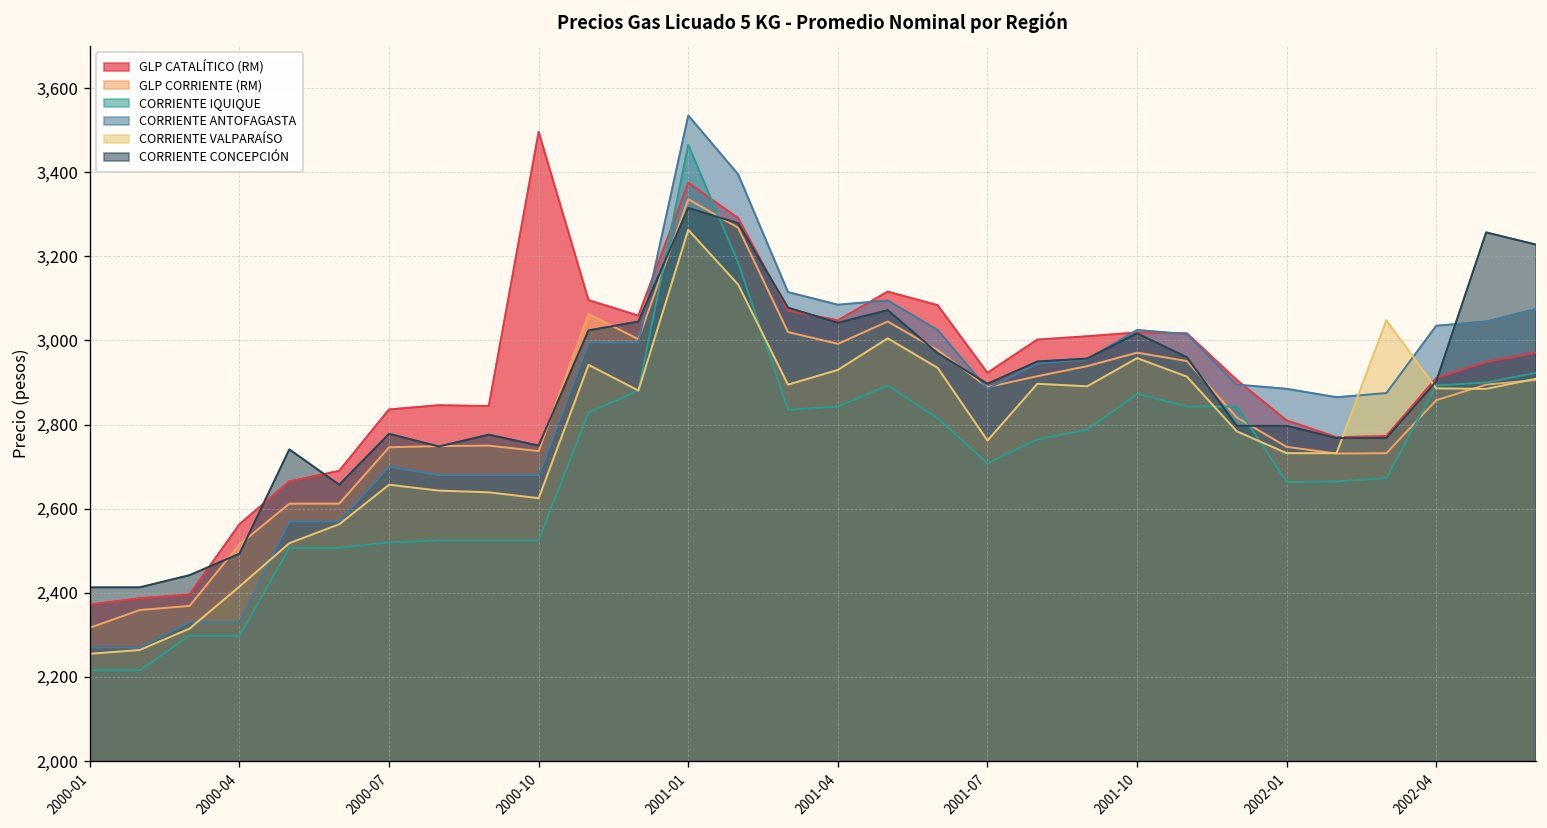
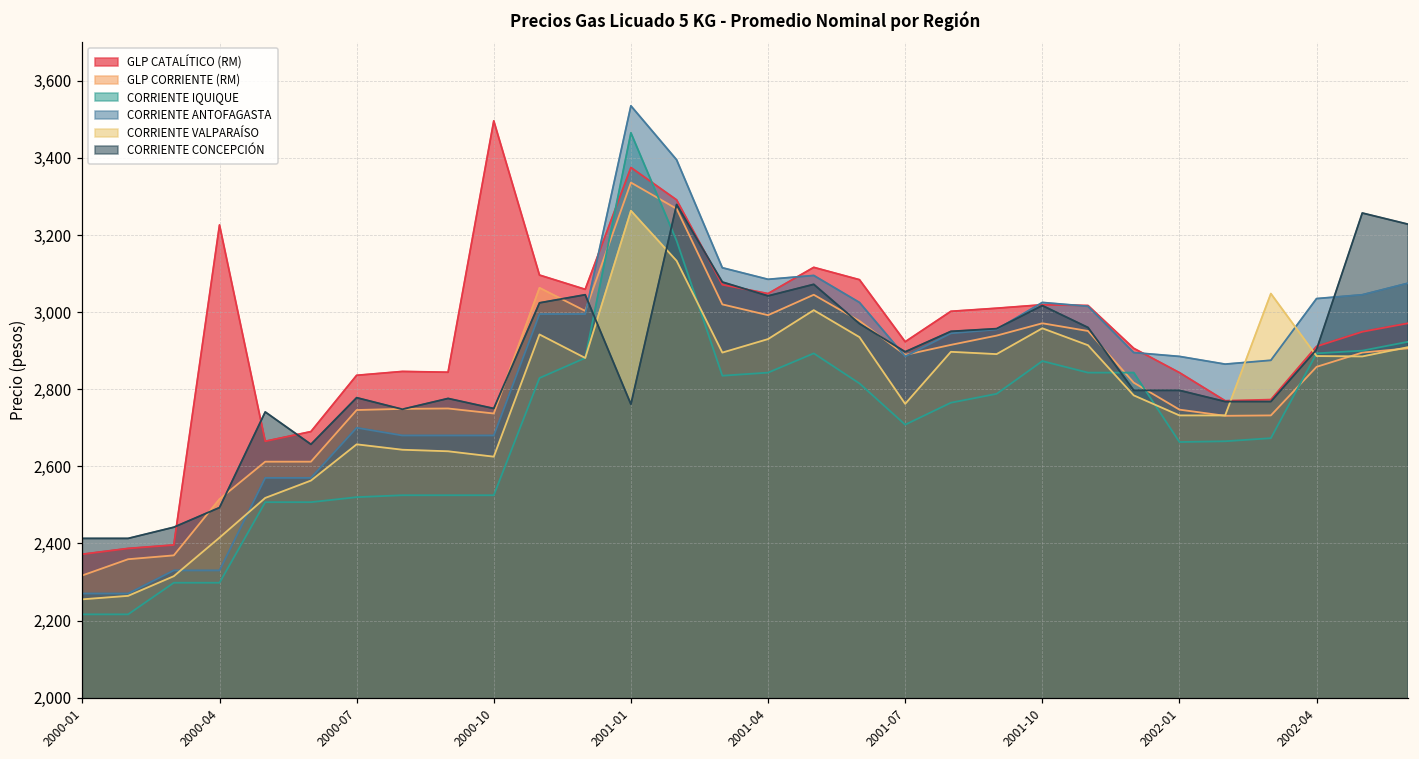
GLP CATALÍTICO (RM), 2000-04: 2,560 -> 3,230
CORRIENTE CONCEPCIÓN, 2001-01: 3,320 -> 2,760
GLP CATALÍTICO (RM), 2002-01: 2,810 -> 2,840
